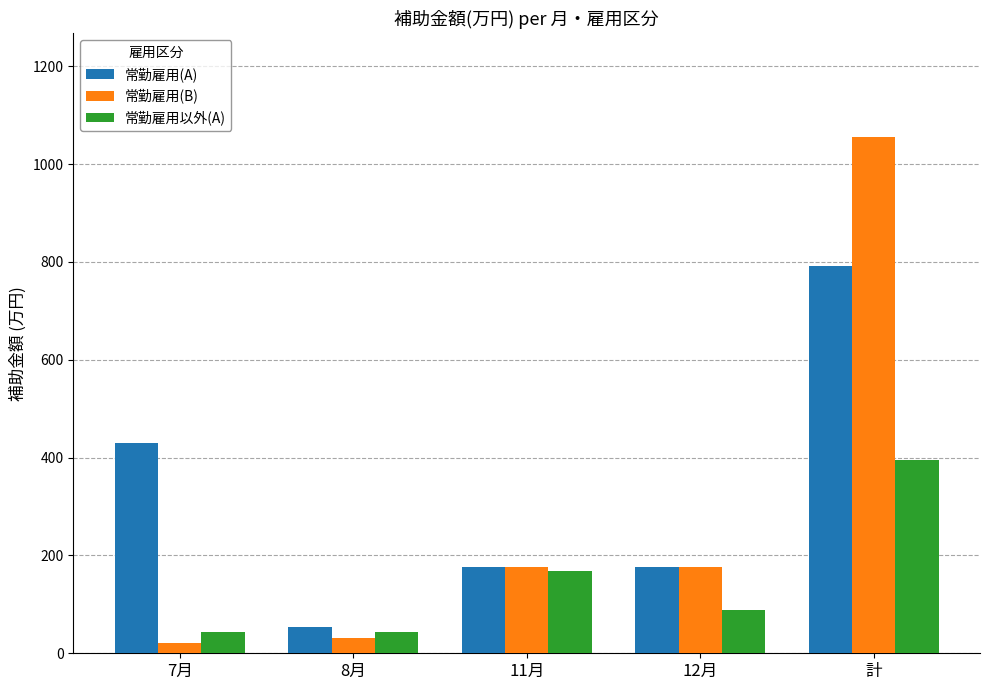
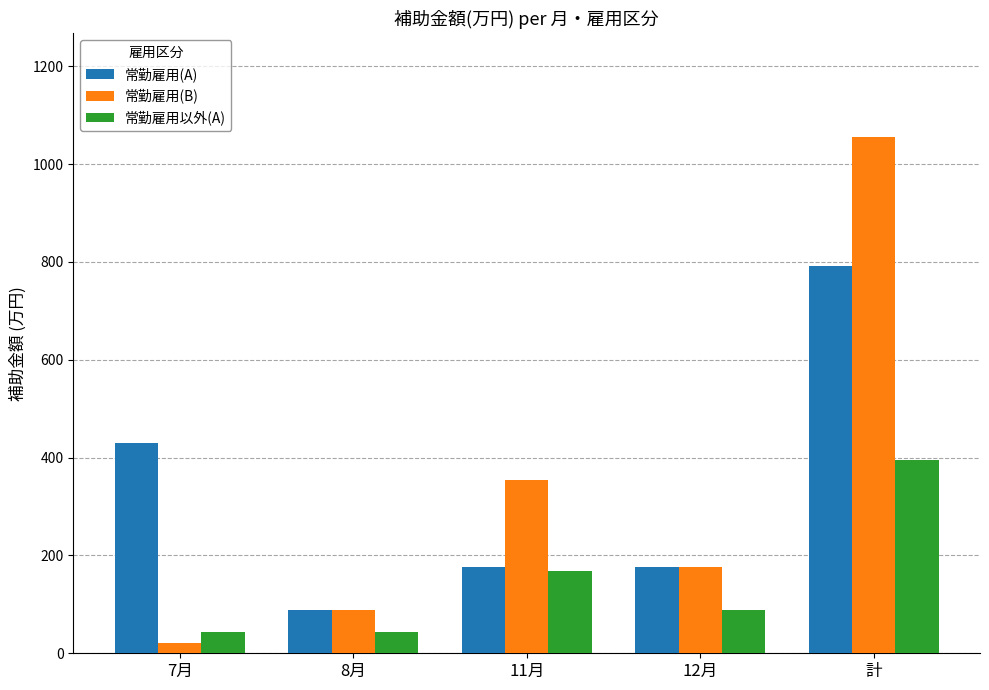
常勤雇用(A), 8月: 50 -> 90
常勤雇用(B), 8月: 30 -> 90
常勤雇用(B), 11月: 180 -> 360
